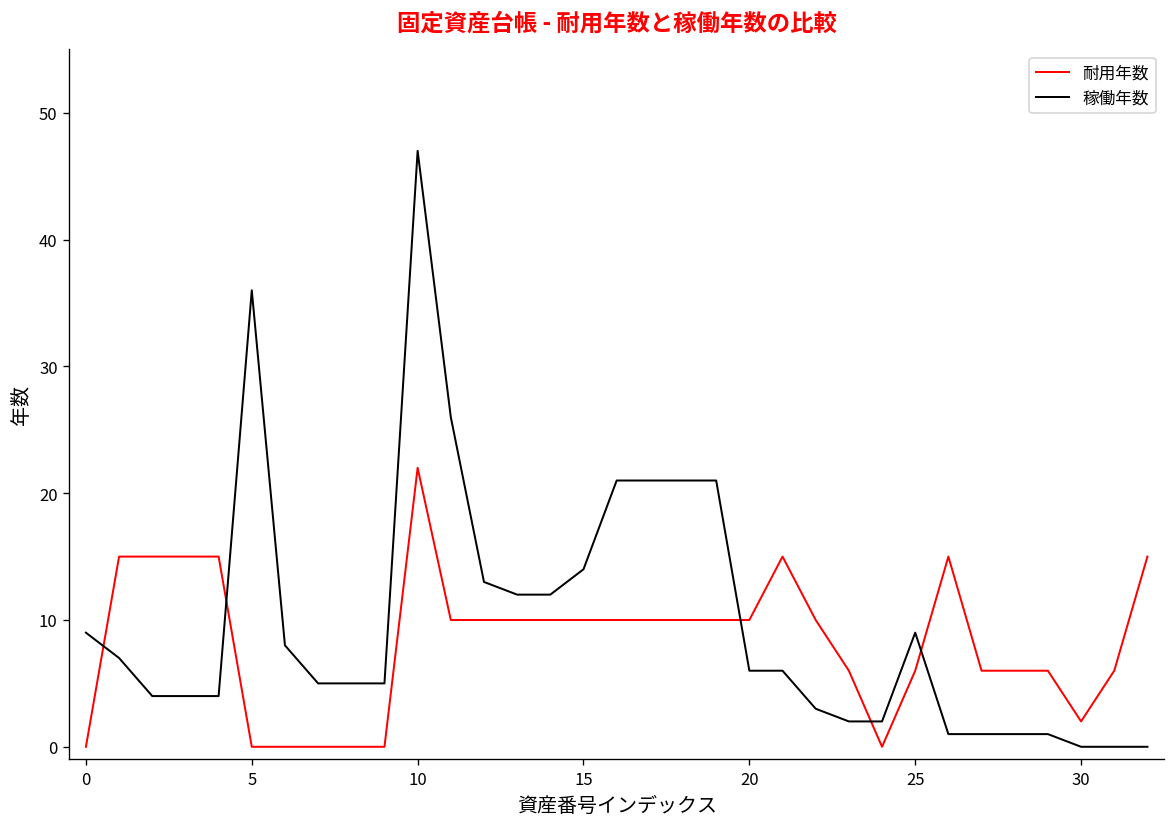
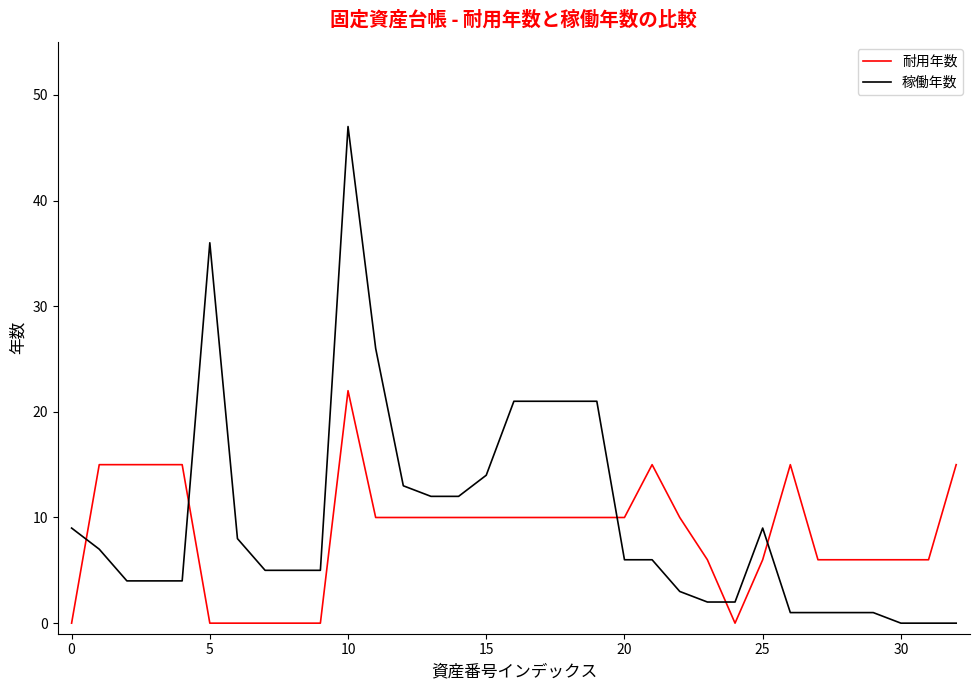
耐用年数, 30: 2 -> 6
